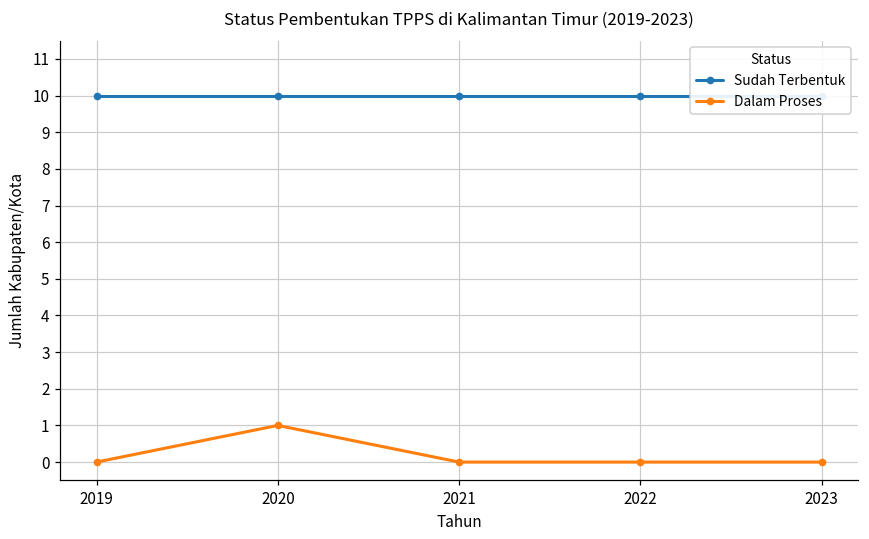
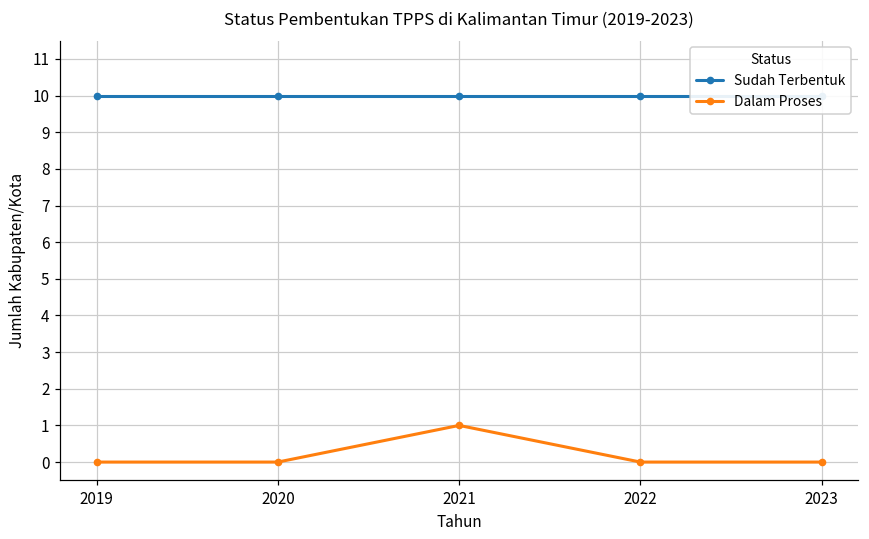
Dalam Proses, 2020: 1 -> 0
Dalam Proses, 2021: 0 -> 1
